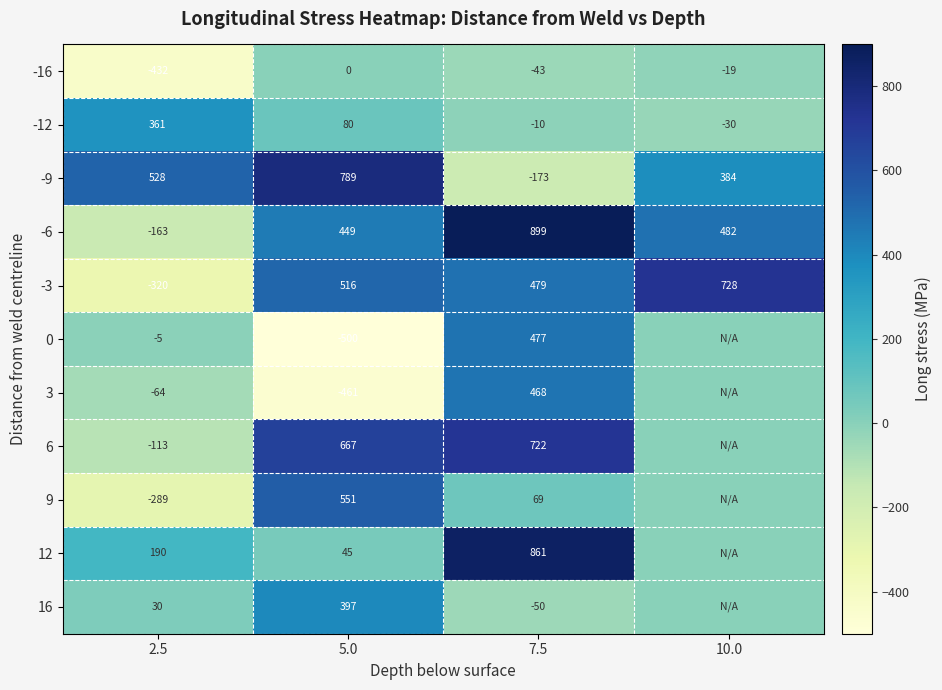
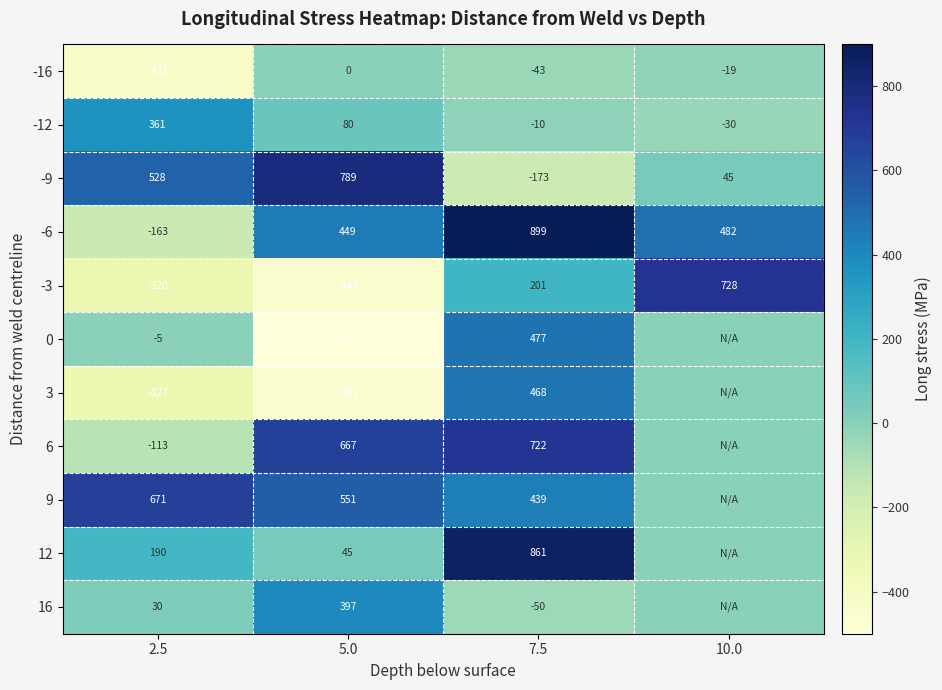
-9, 10.0: 384 -> 45
-3, 5.0: 516 -> -444
-3, 7.5: 479 -> 201
3, 2.5: -64 -> -327
9, 2.5: -289 -> 671
9, 7.5: 69 -> 439
